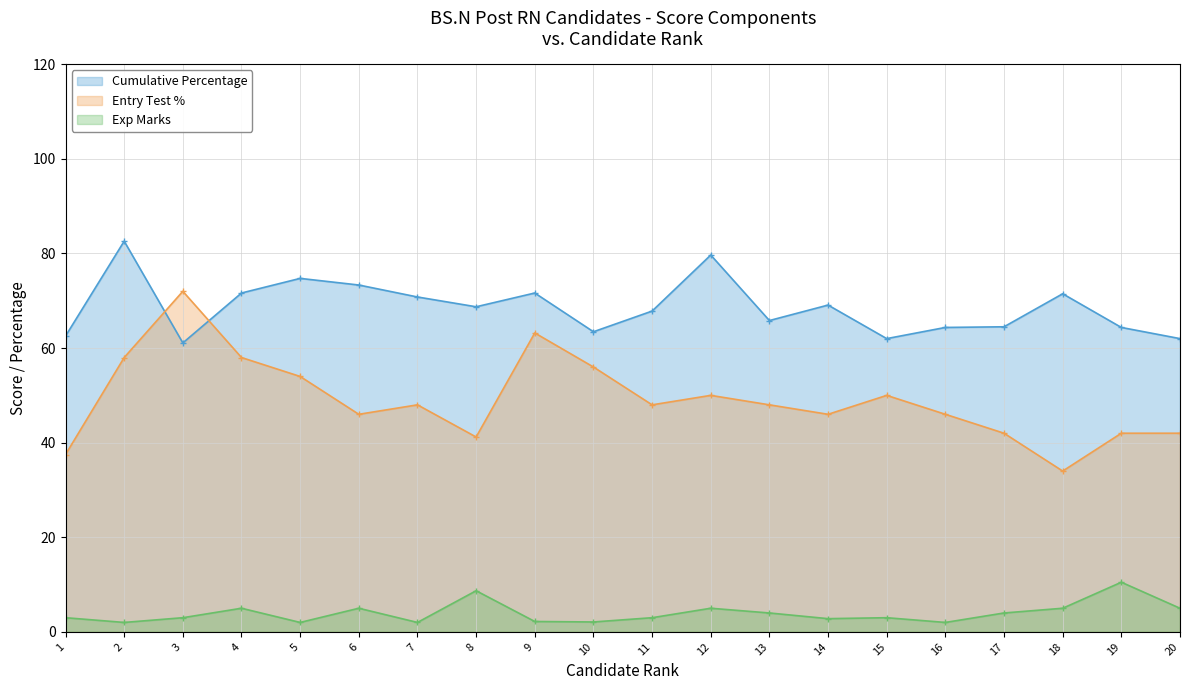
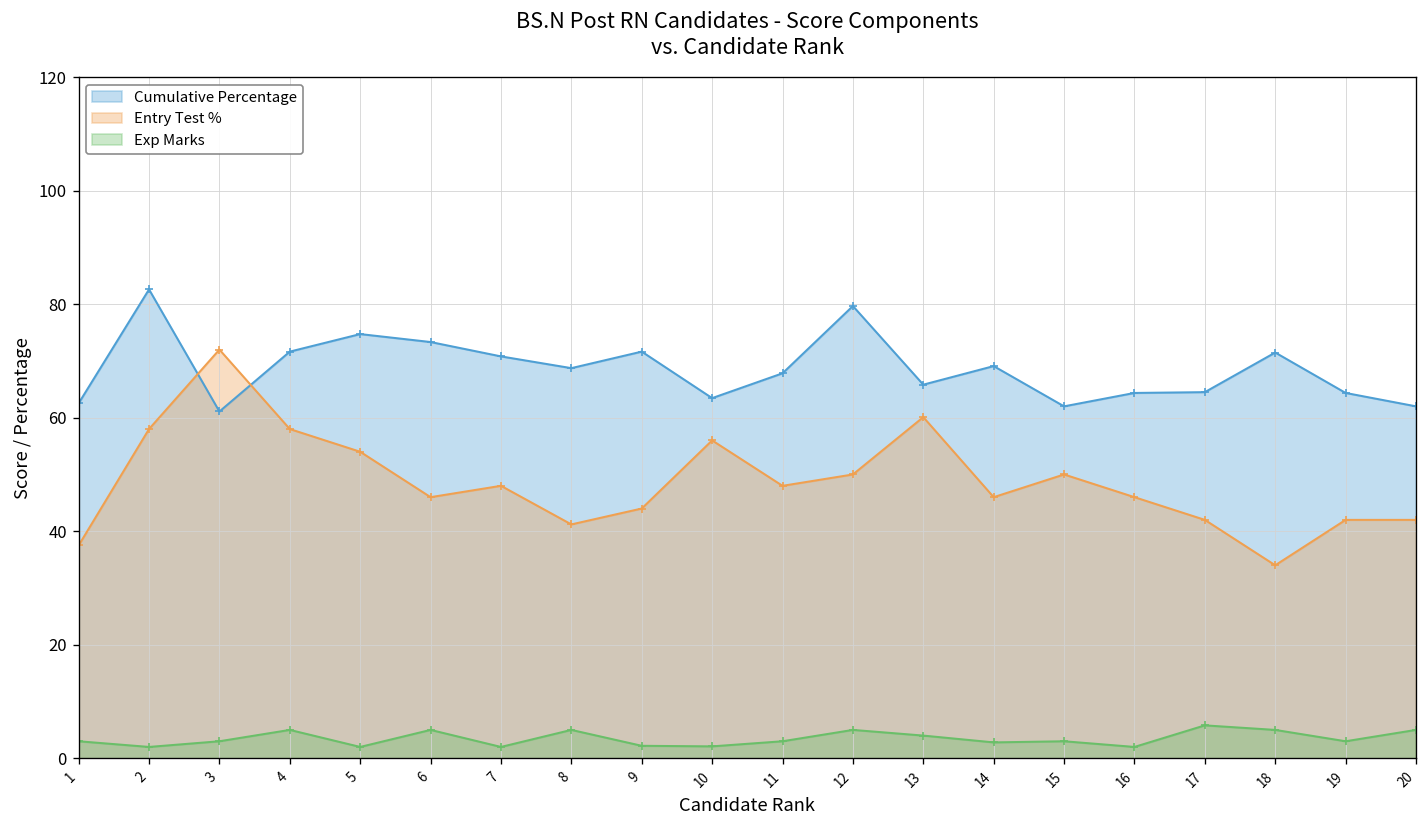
Exp Marks, 8: 9 -> 5
Entry Test %, 9: 63 -> 44
Entry Test %, 13: 48 -> 60
Exp Marks, 17: 4 -> 6
Exp Marks, 19: 11 -> 3
